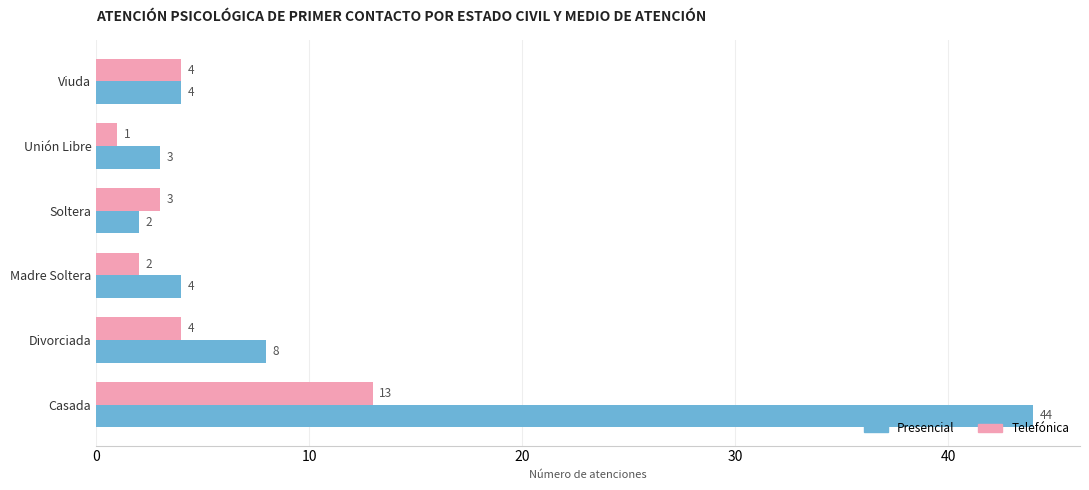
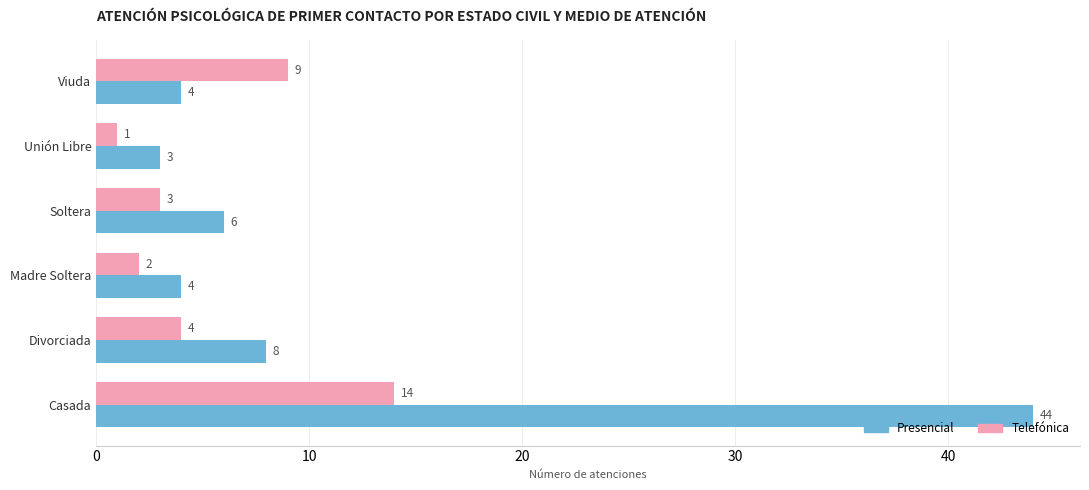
Telefónica, Viuda: 4 -> 9
Presencial, Soltera: 2 -> 6
Telefónica, Casada: 13 -> 14
